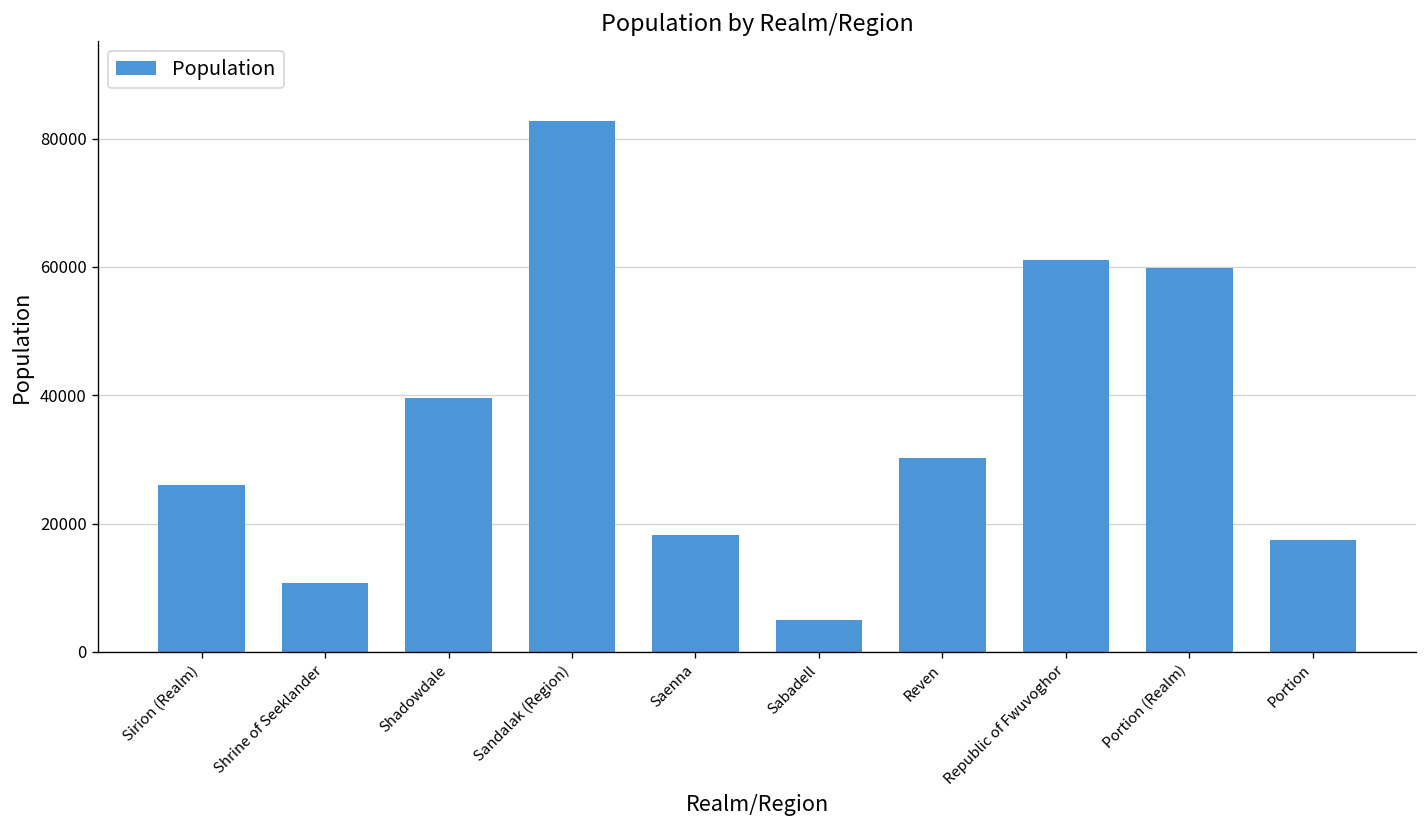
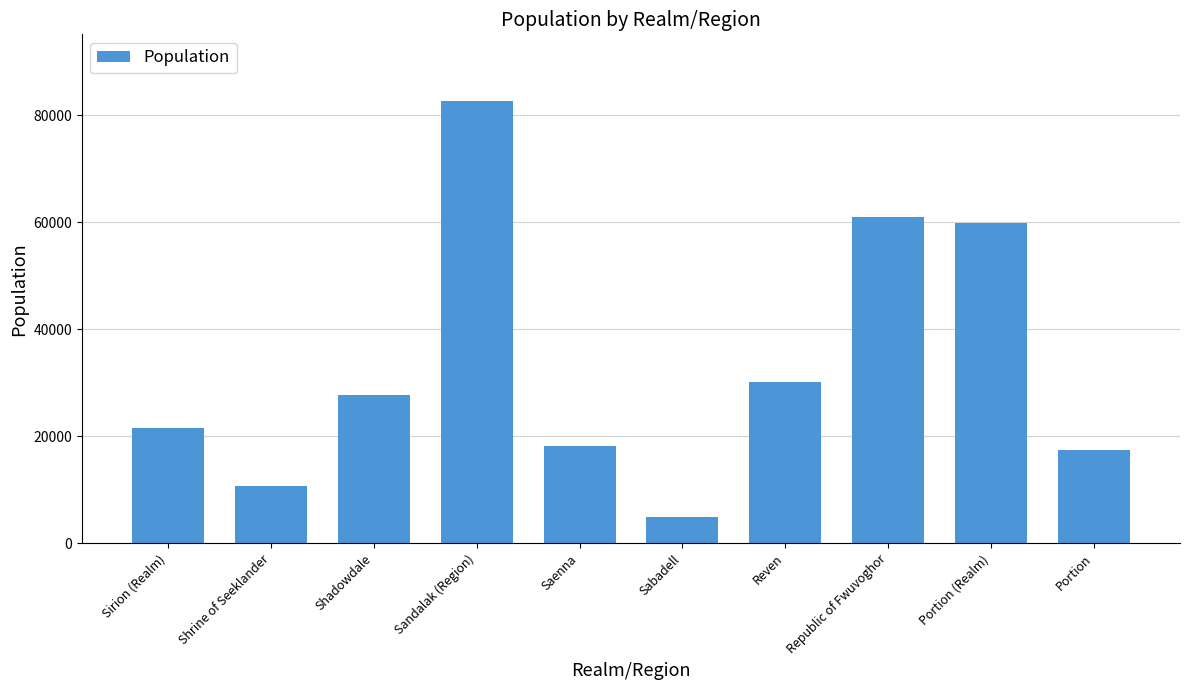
Sirion (Realm): 26000 -> 22000
Shadowdale: 40000 -> 28000
